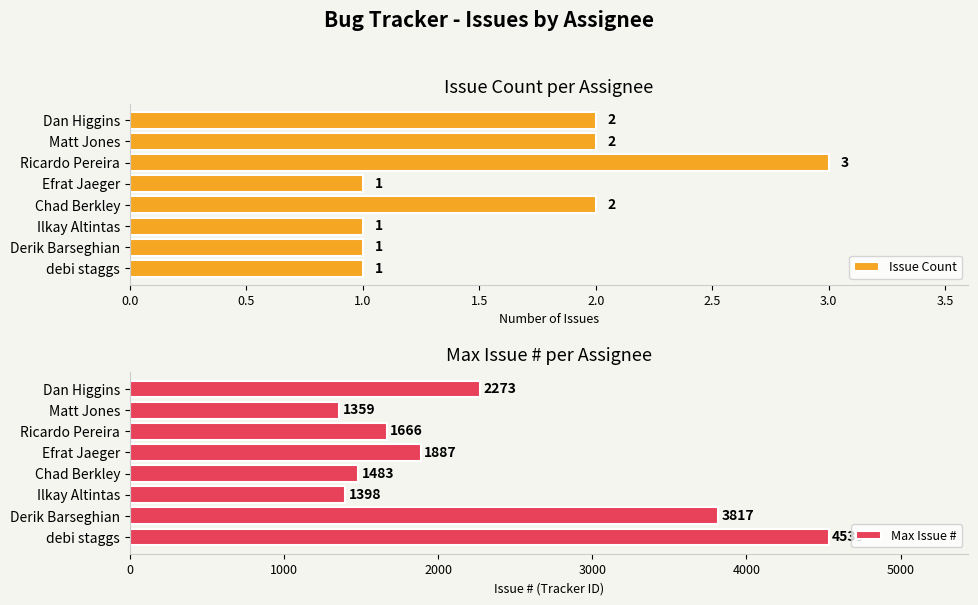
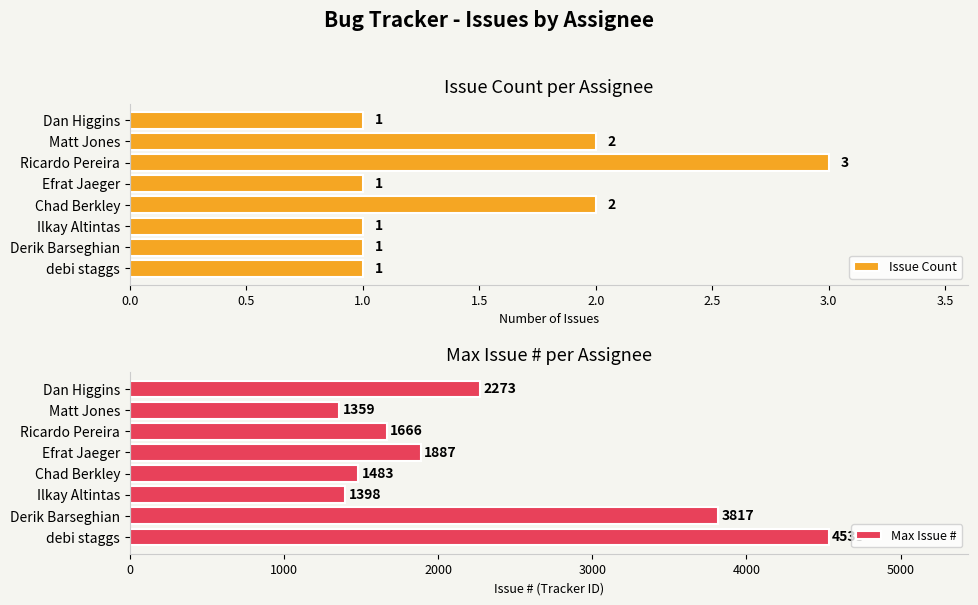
Issue Count per Assignee, Dan Higgins: 2 -> 1
